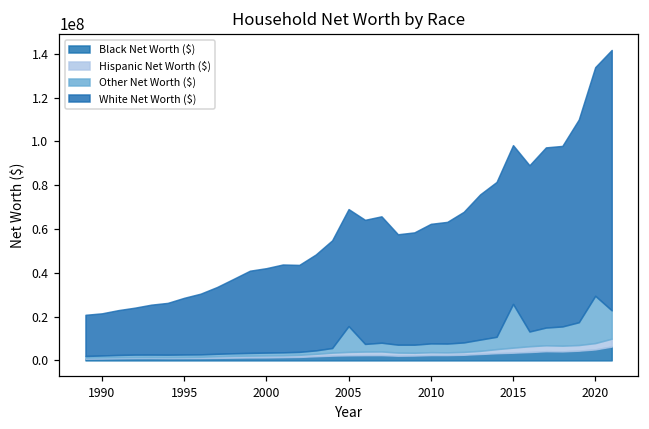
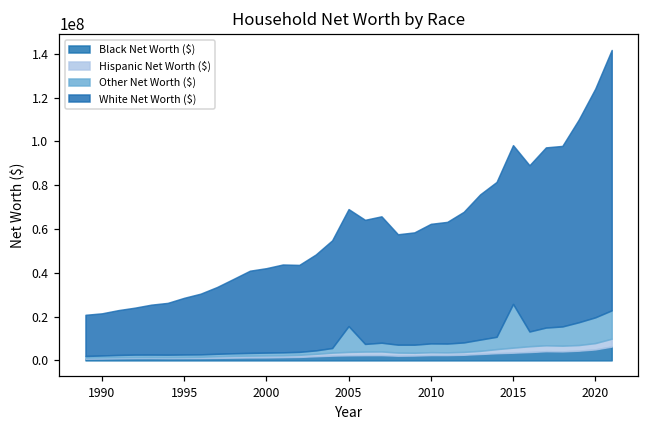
Other Net Worth ($), 2020: 22000000 -> 12000000
